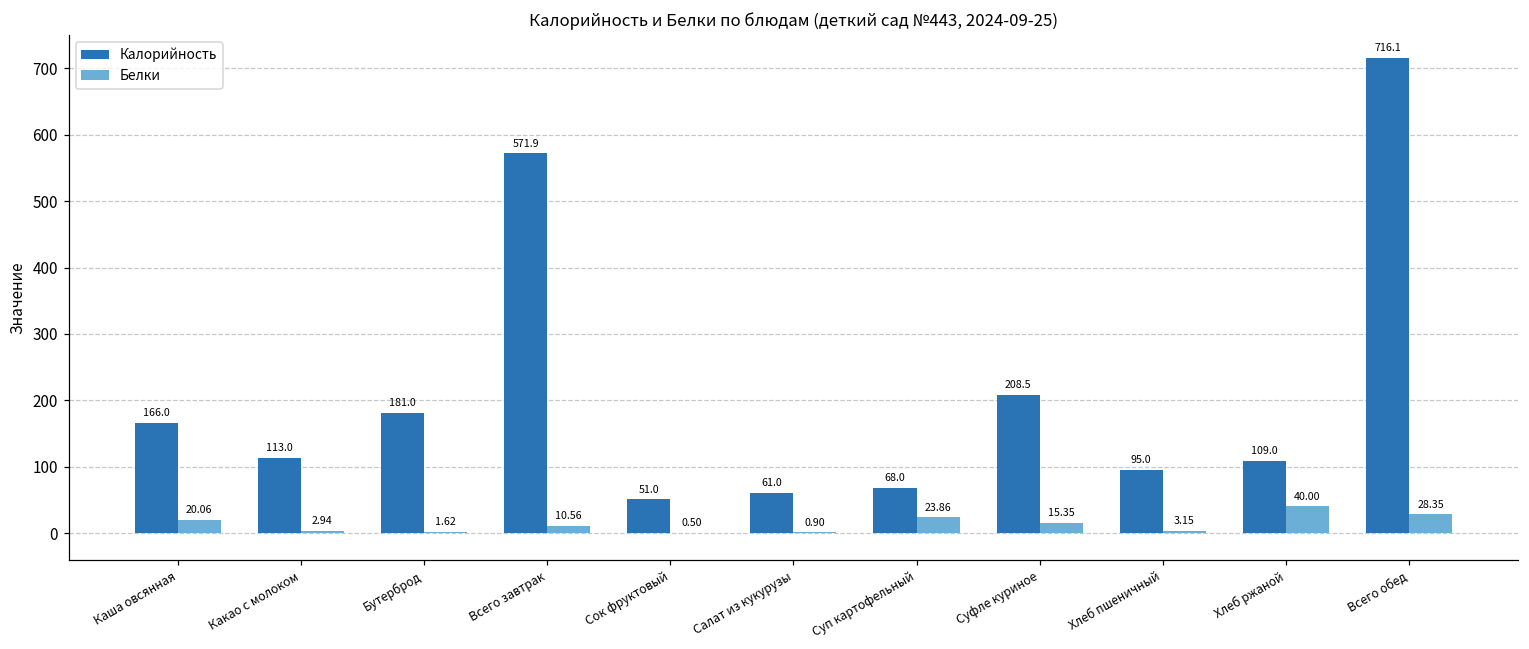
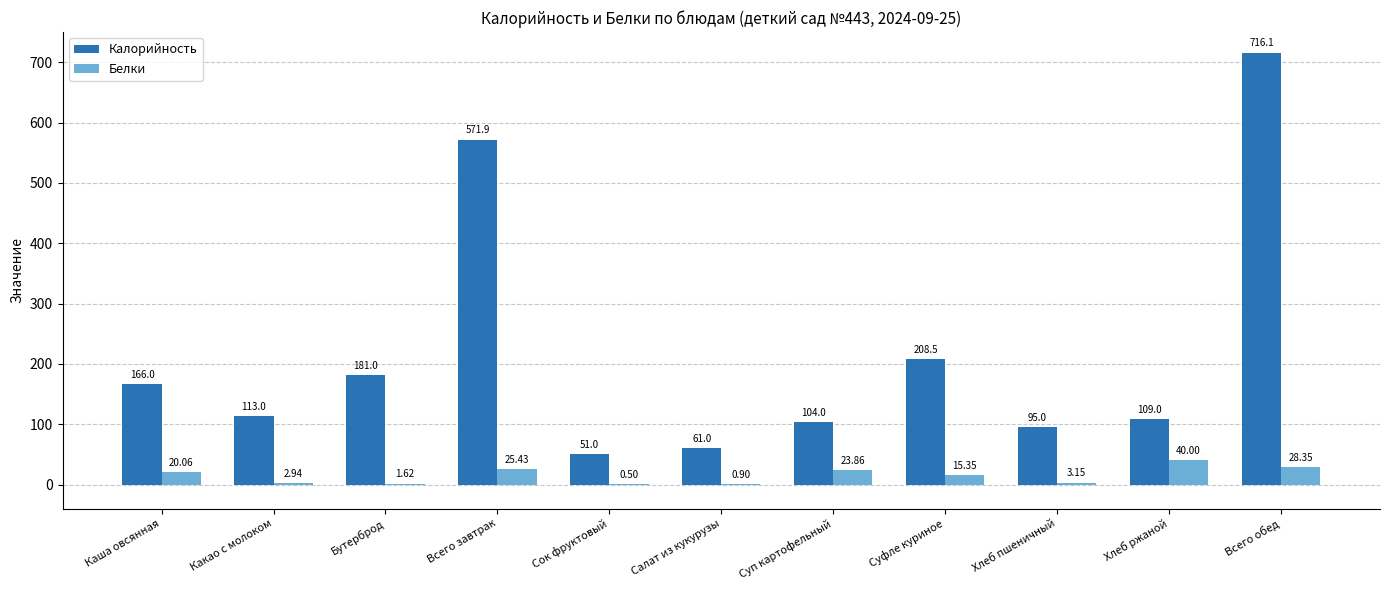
Белки, Всего завтрак: 10.56 -> 25.43
Калорийность, Суп картофельный: 68.0 -> 104.0
